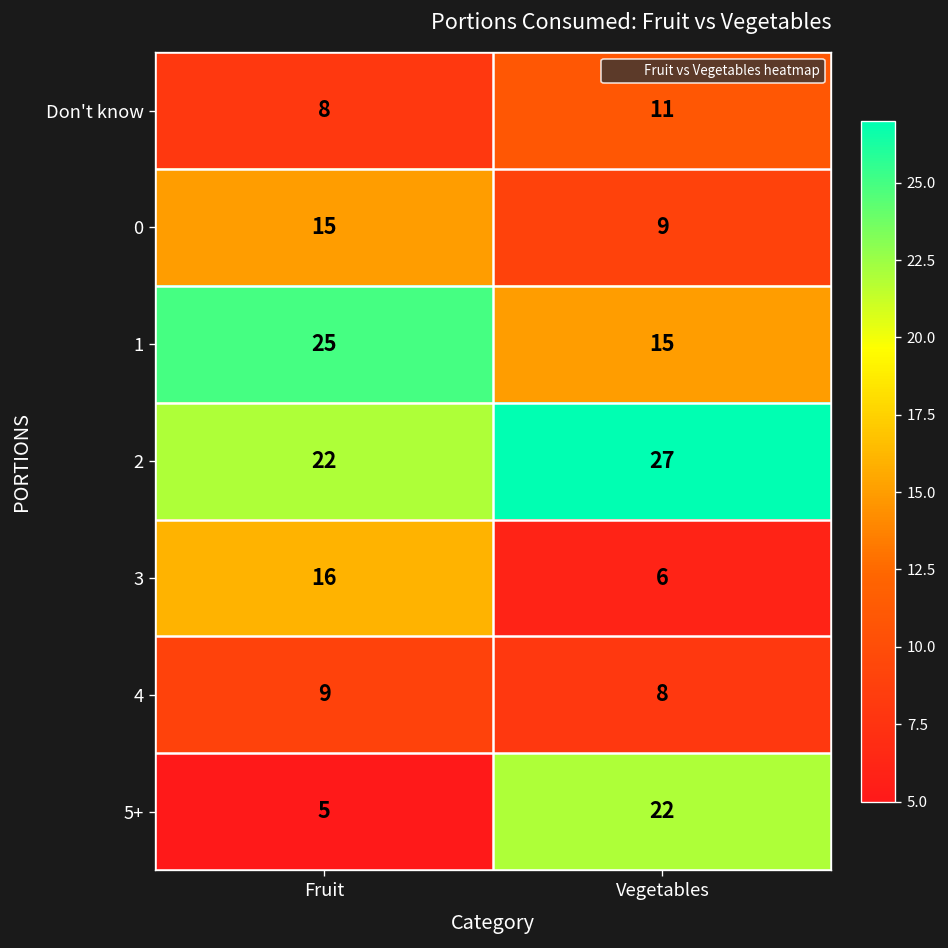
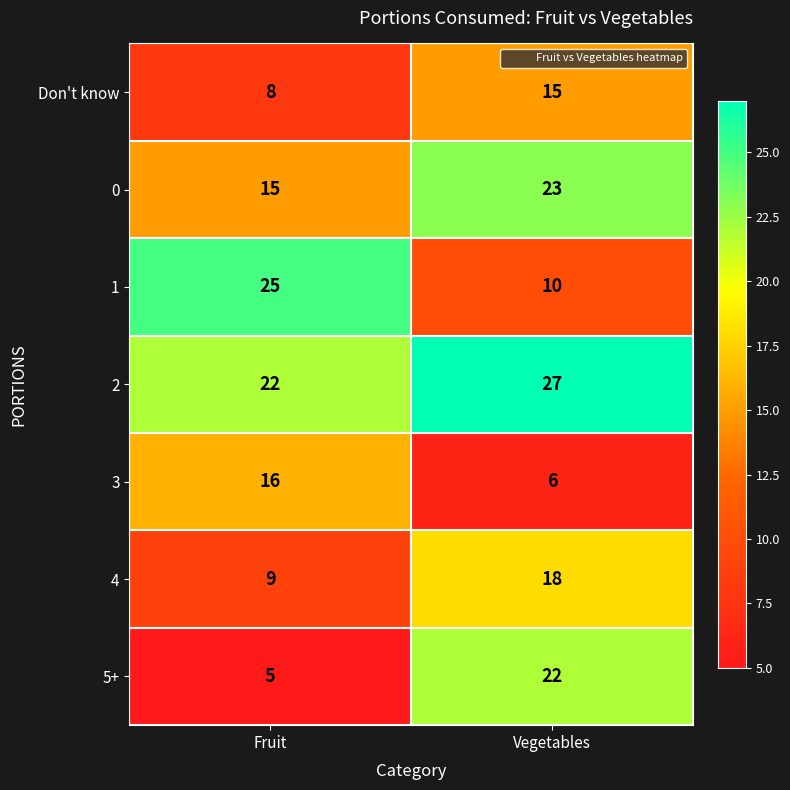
Don't know, Vegetables: 11 -> 15
0, Vegetables: 9 -> 23
1, Vegetables: 15 -> 10
4, Vegetables: 8 -> 18
